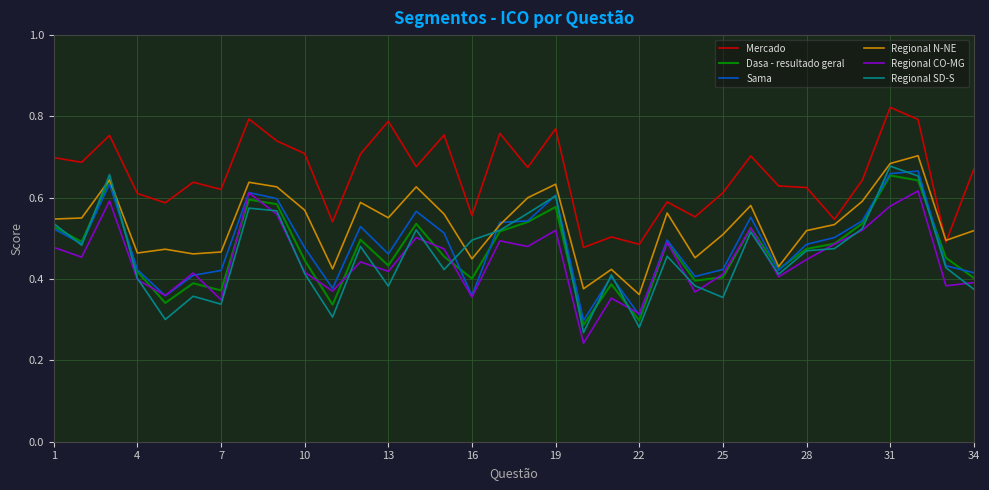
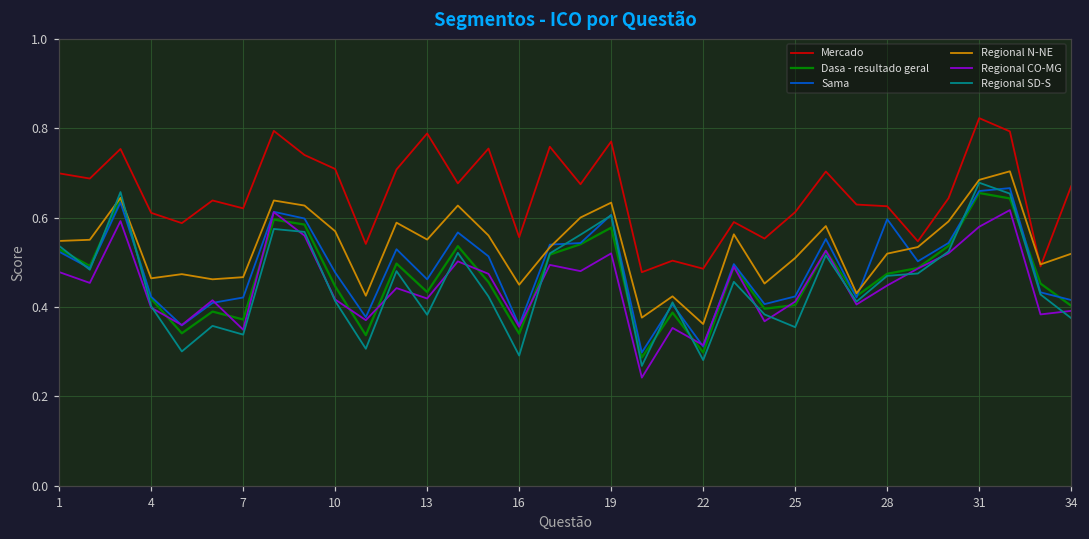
Dasa - resultado geral, 16: 0.40 -> 0.34
Regional SD-S, 16: 0.50 -> 0.29
Sama, 28: 0.49 -> 0.60
